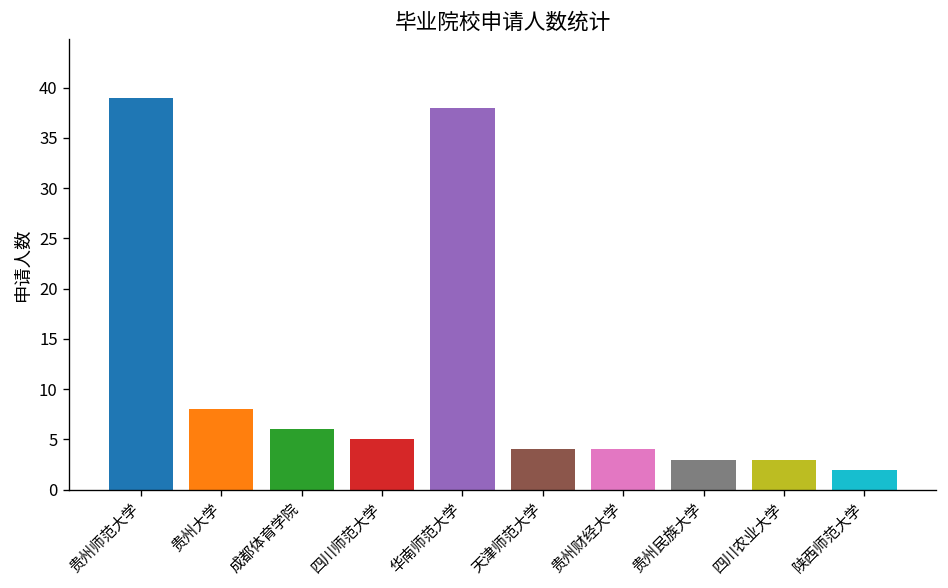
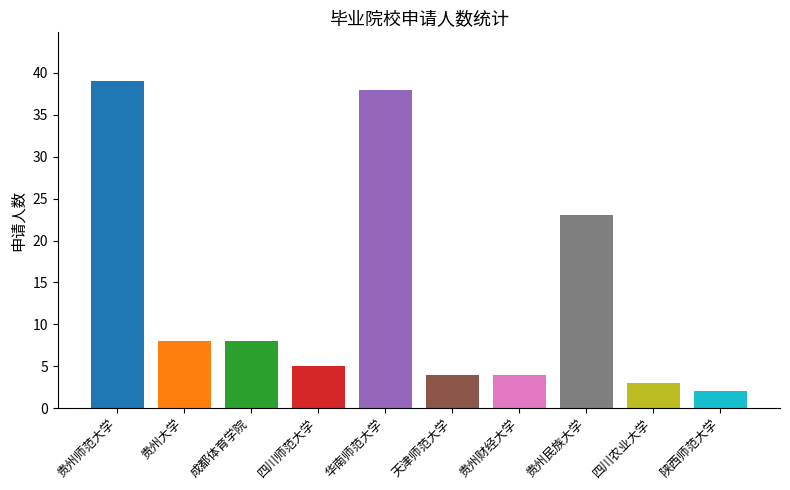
成都体育学院: 6 -> 8
贵州民族大学: 3 -> 23
